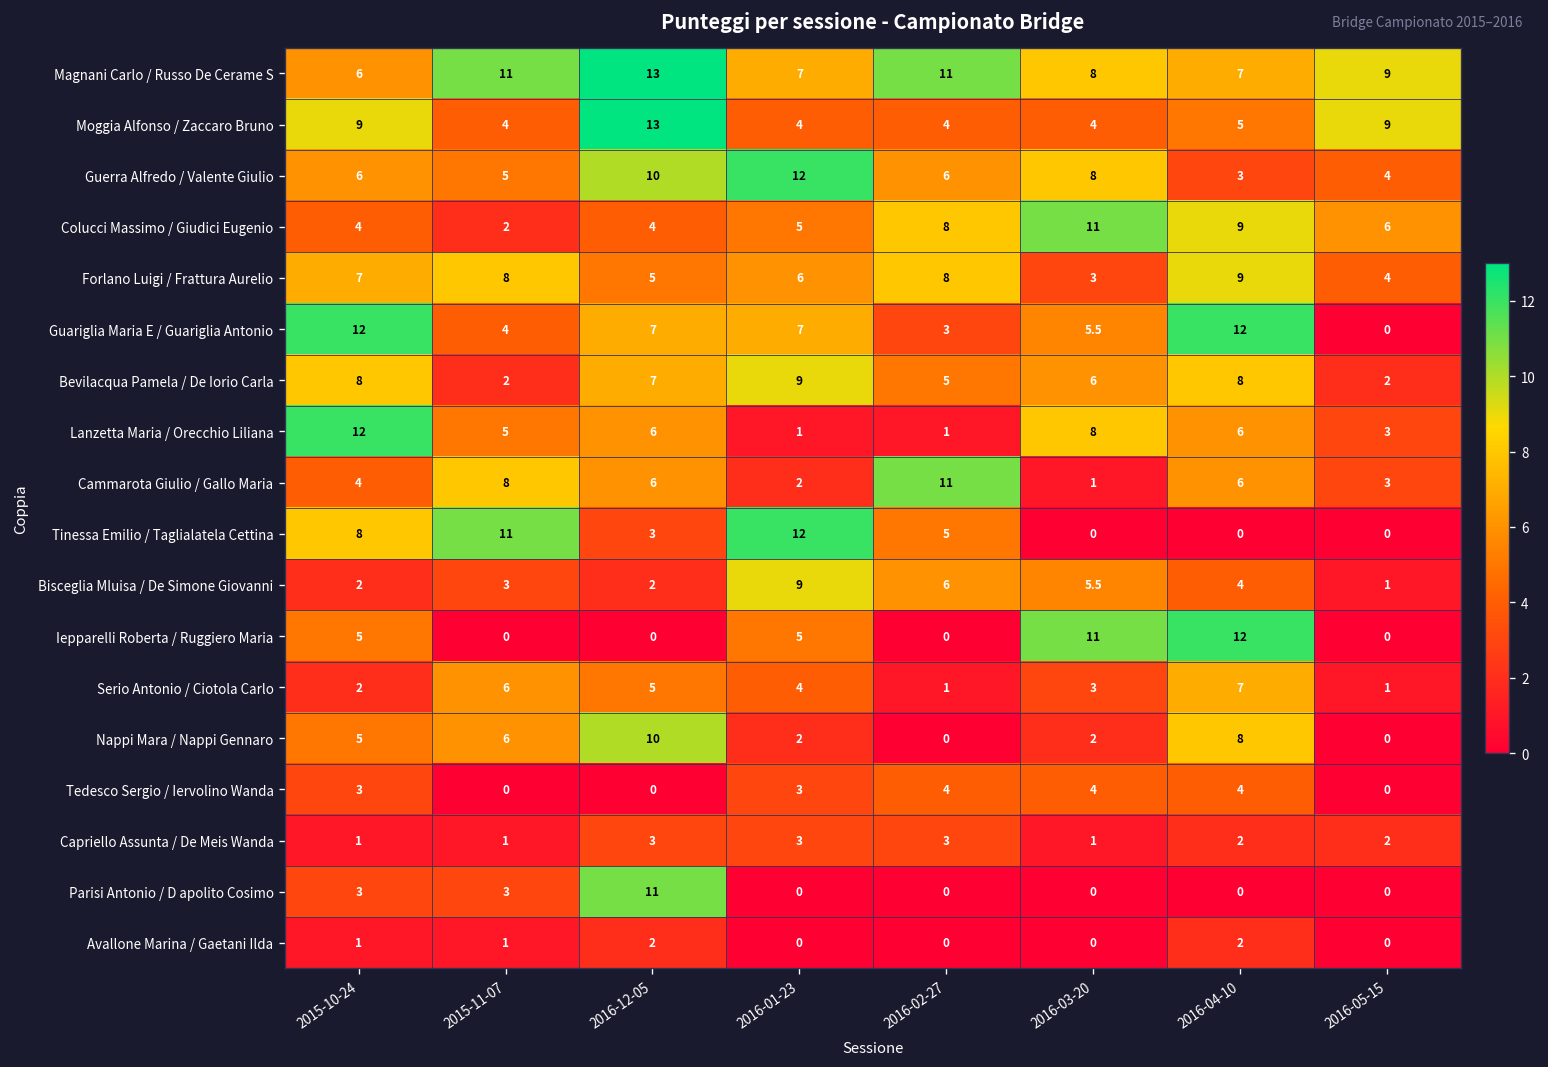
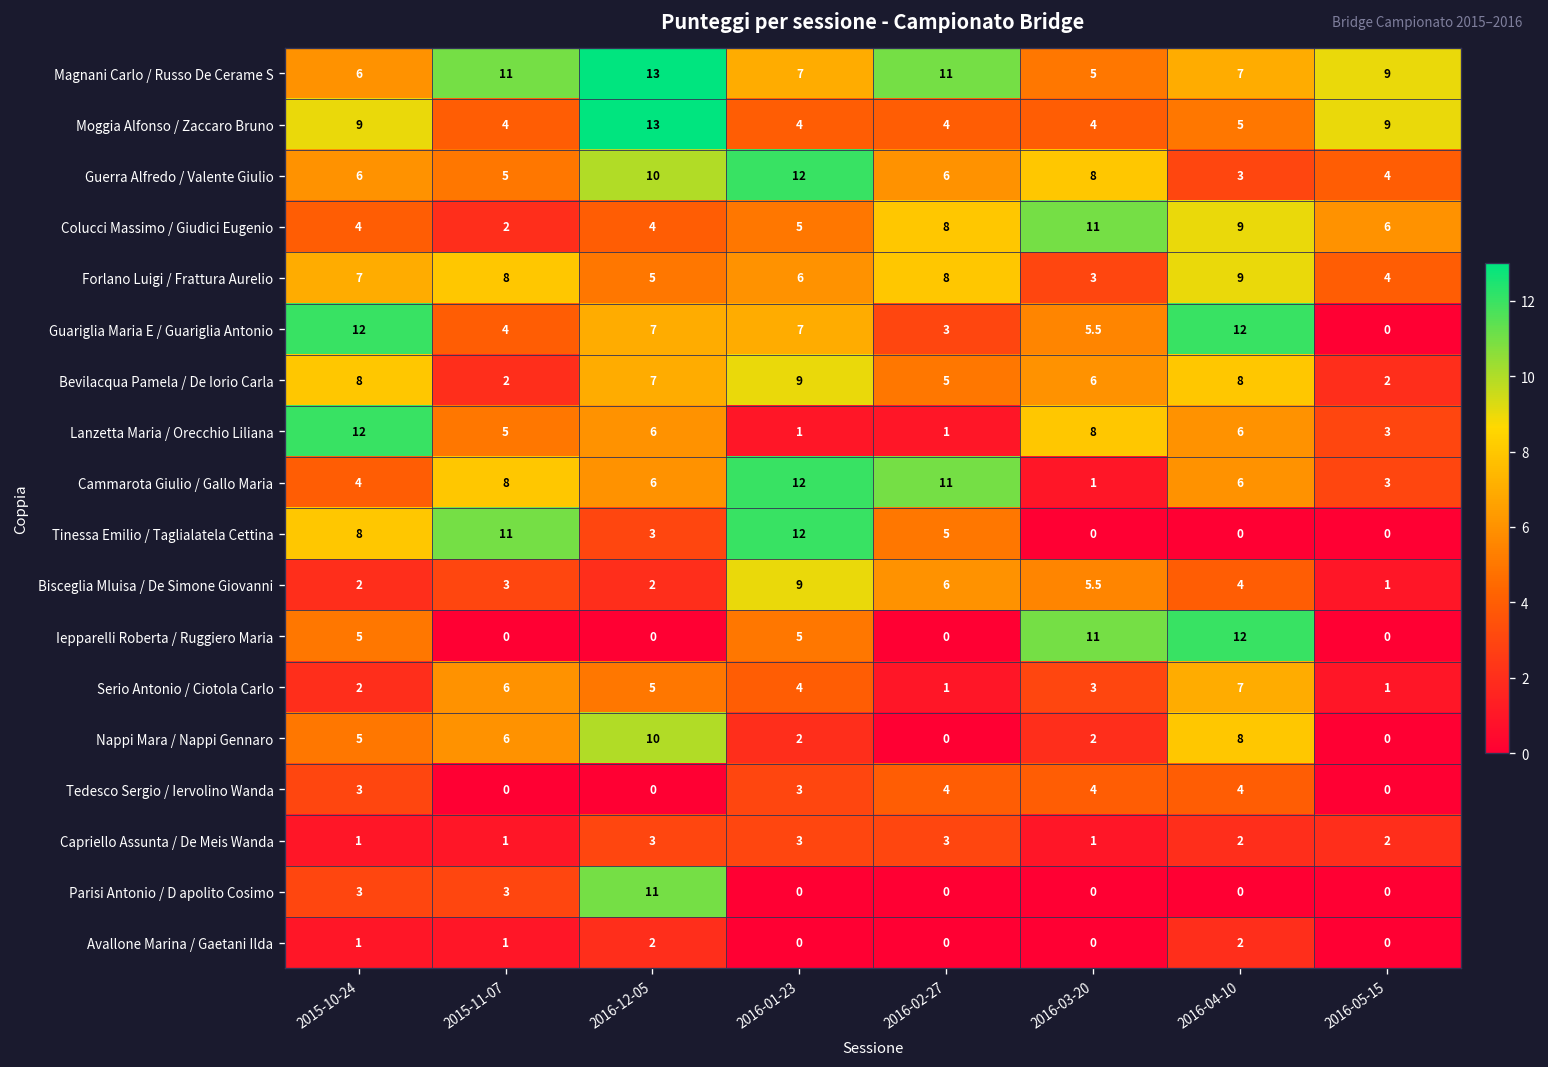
Magnani Carlo / Russo De Cerame S, 2016-03-20: 8 -> 5
Cammarota Giulio / Gallo Maria, 2016-01-23: 2 -> 12
